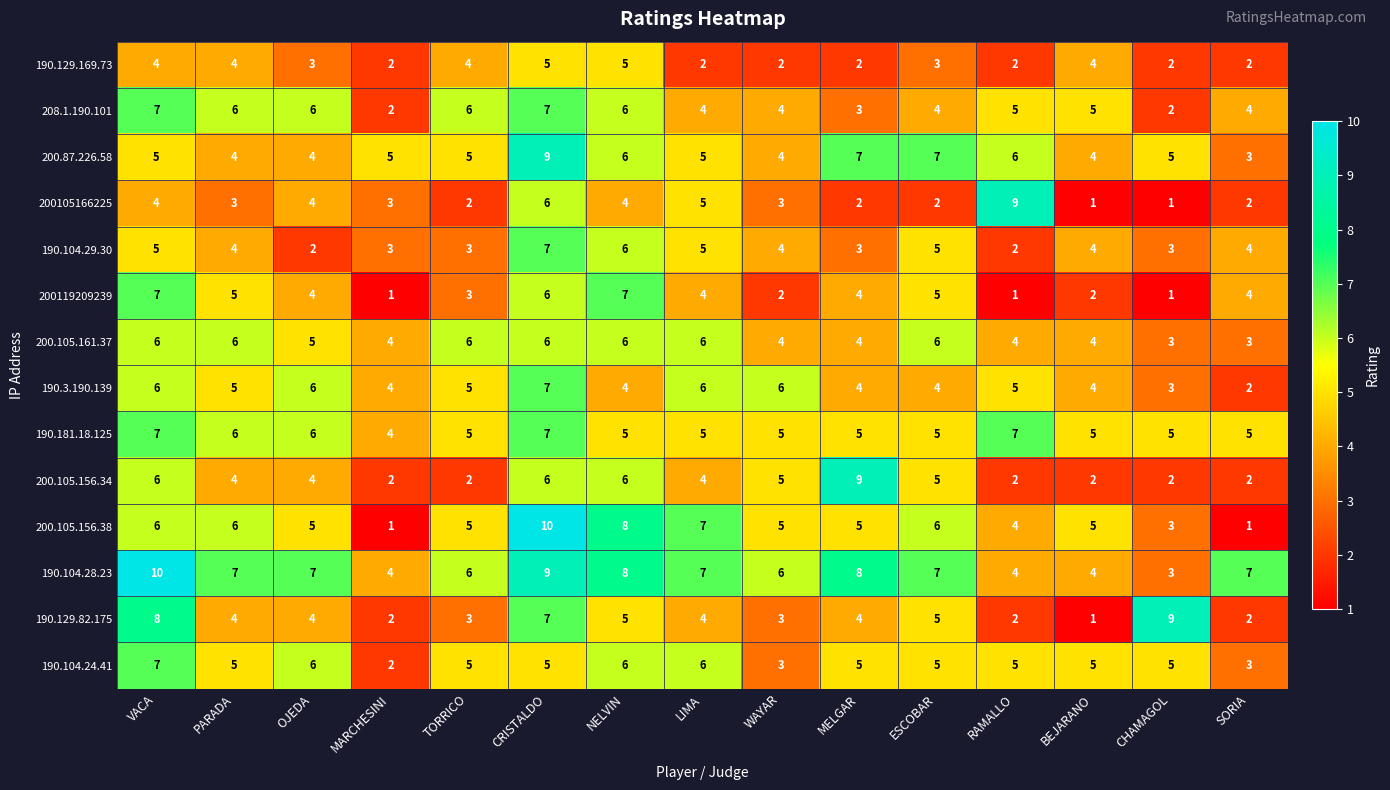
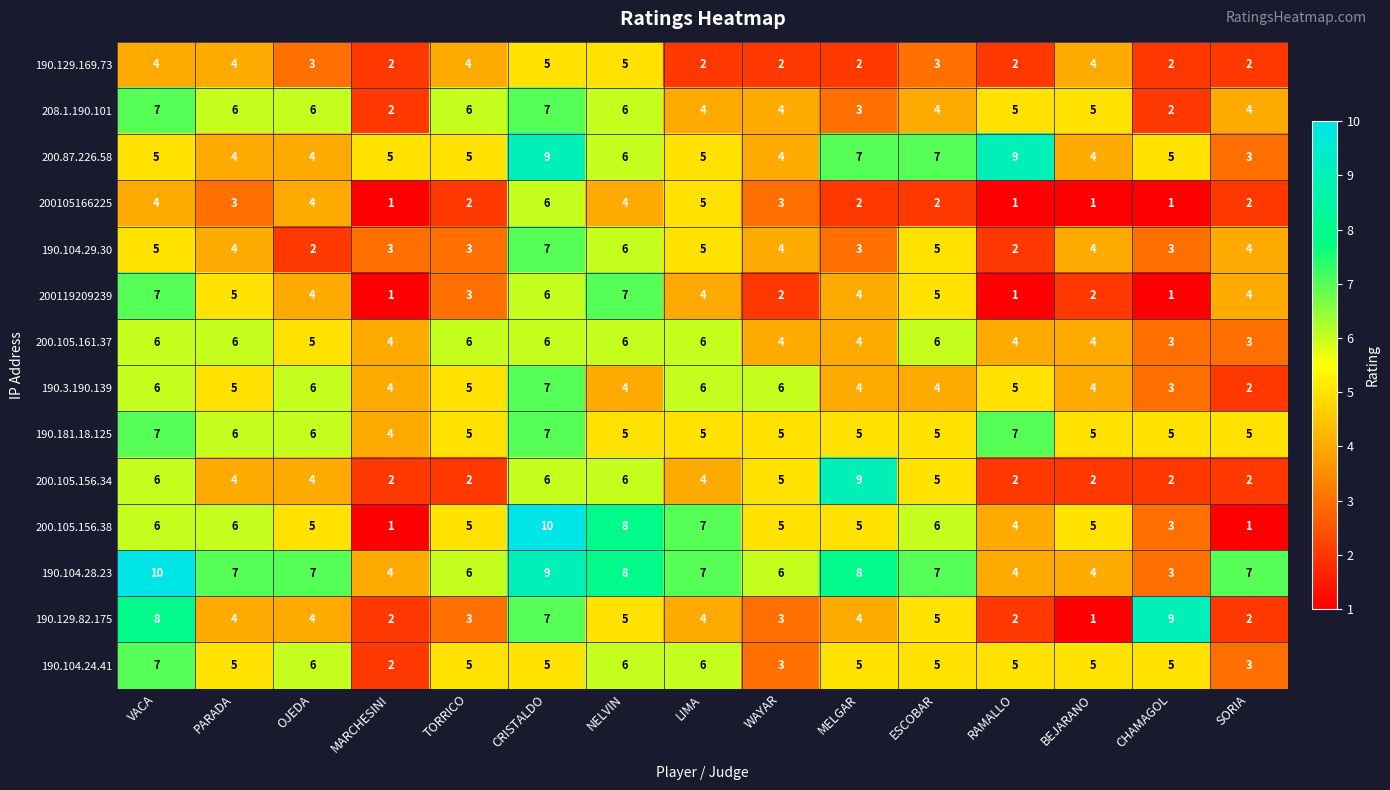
200.87.226.58, RAMALLO: 6 -> 9
200105166225, MARCHESINI: 3 -> 1
200105166225, RAMALLO: 9 -> 1
